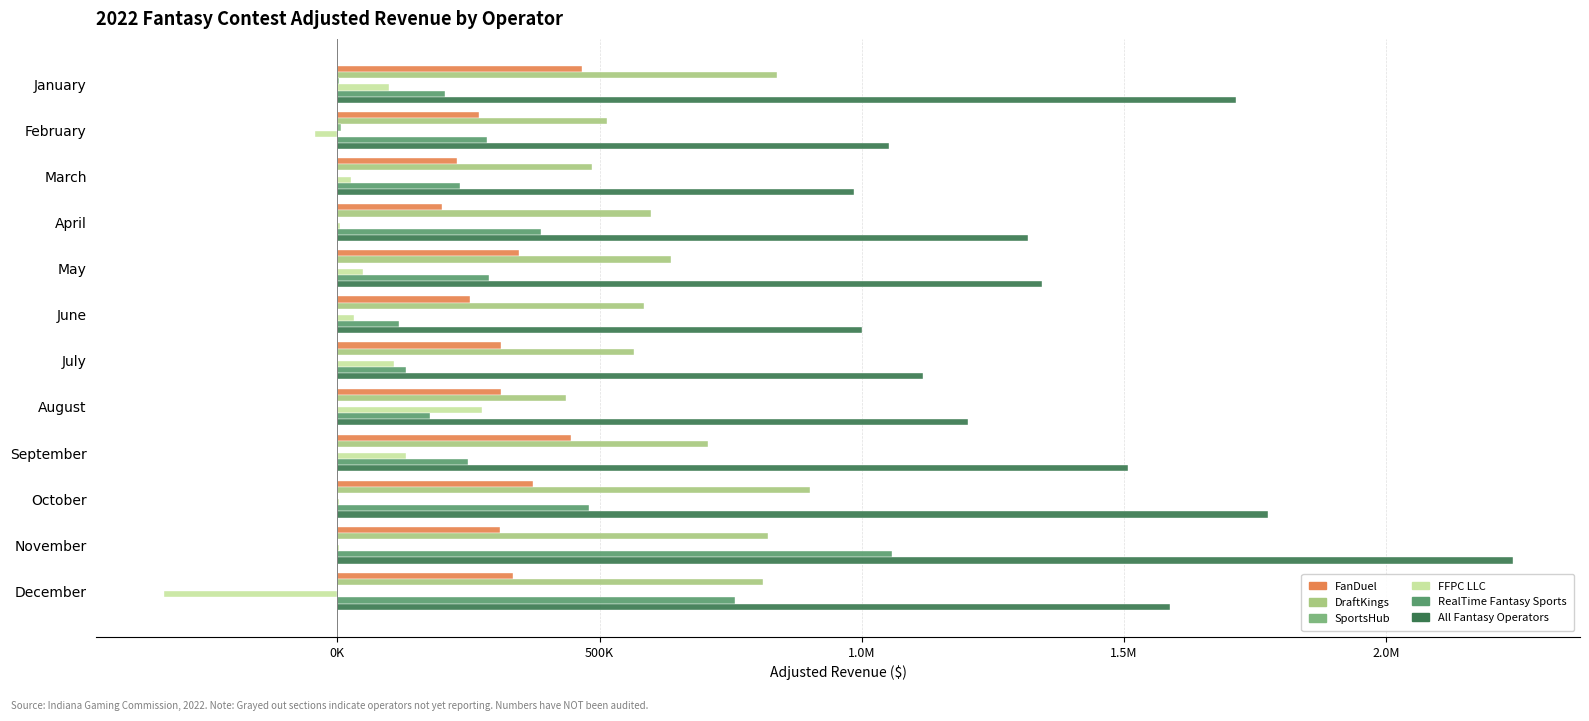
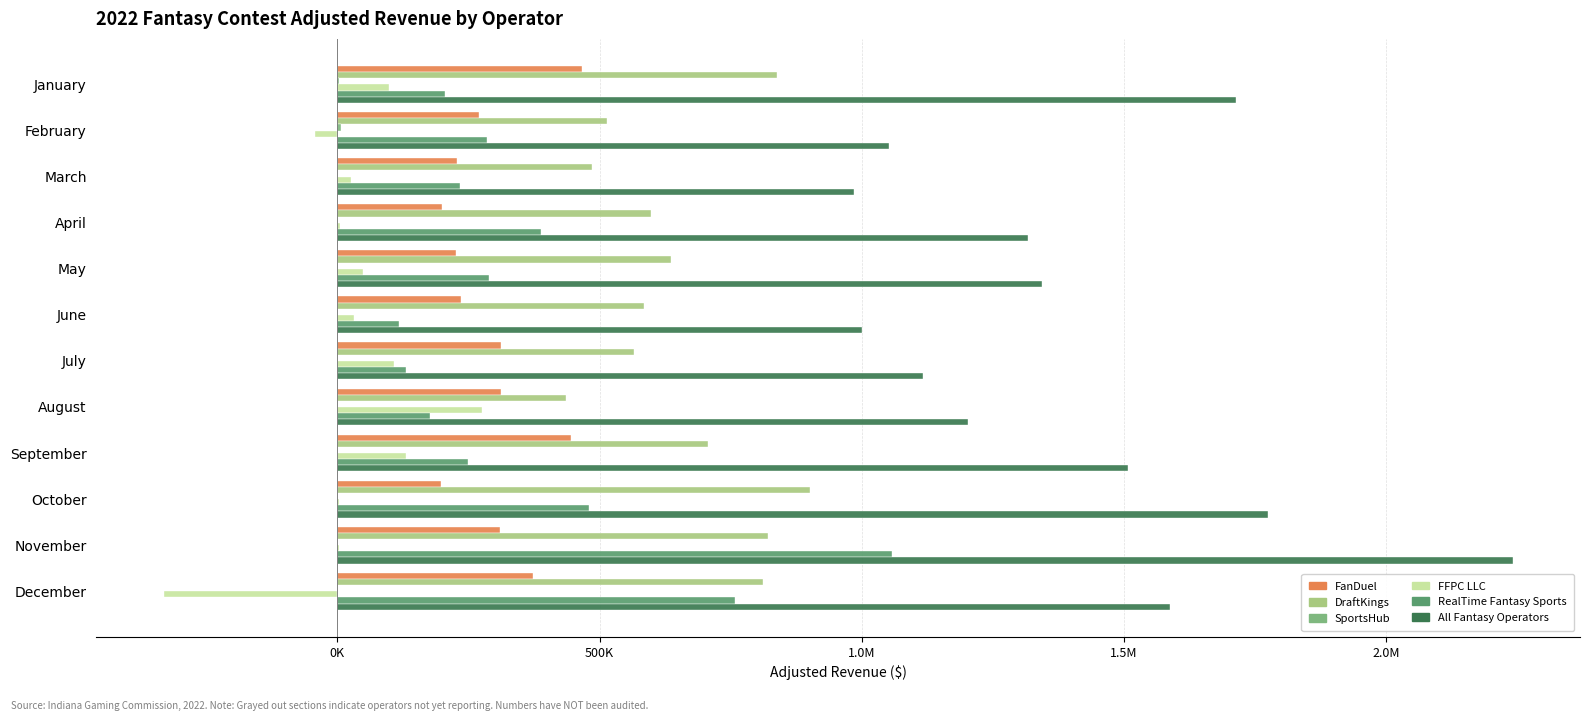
FanDuel, May: 350000 -> 230000
FanDuel, June: 250000 -> 240000
FanDuel, October: 370000 -> 200000
FanDuel, December: 330000 -> 370000
